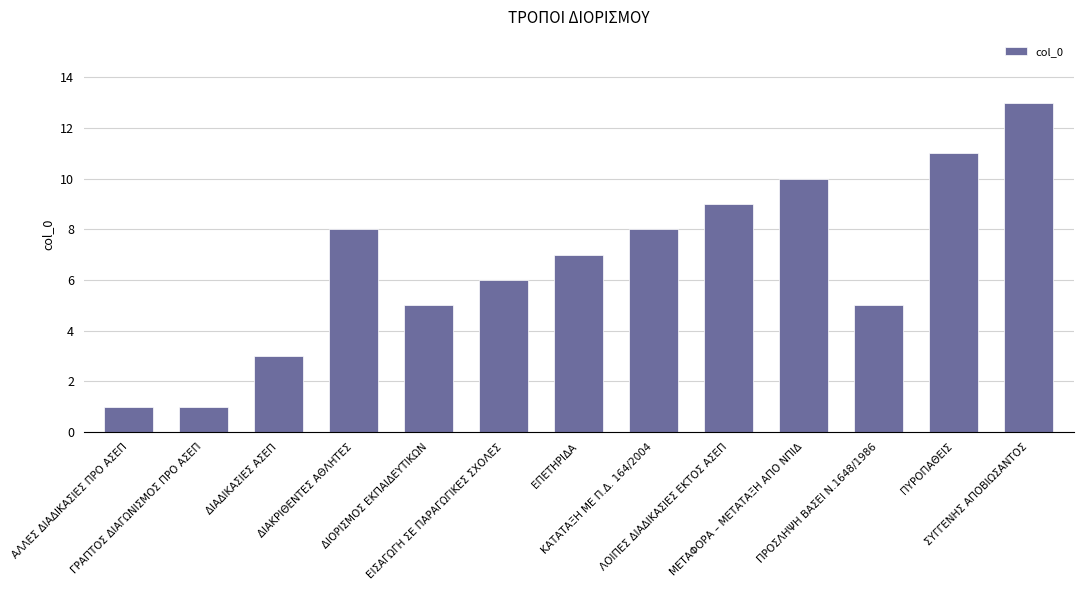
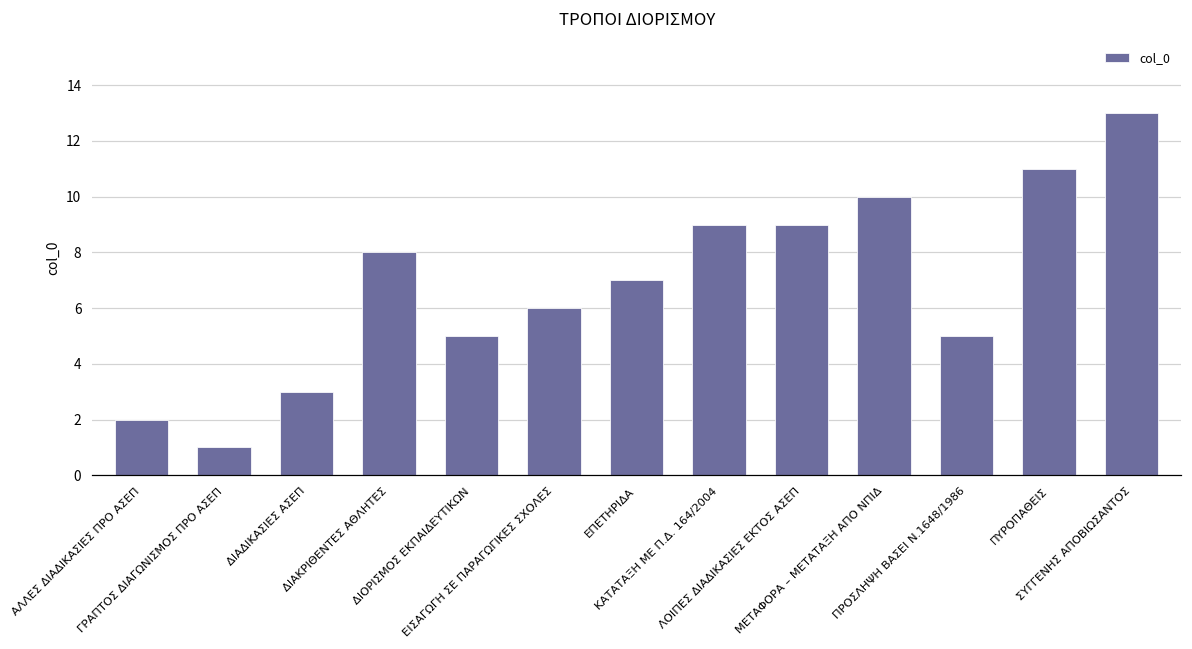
ΑΛΛΕΣ ΔΙΑΔΙΚΑΣΙΕΣ ΠΡΟ ΑΣΕΠ: 1 -> 2
ΚΑΤΑΤΑΞΗ ΜΕ Π.Δ. 164/2004: 8 -> 9
